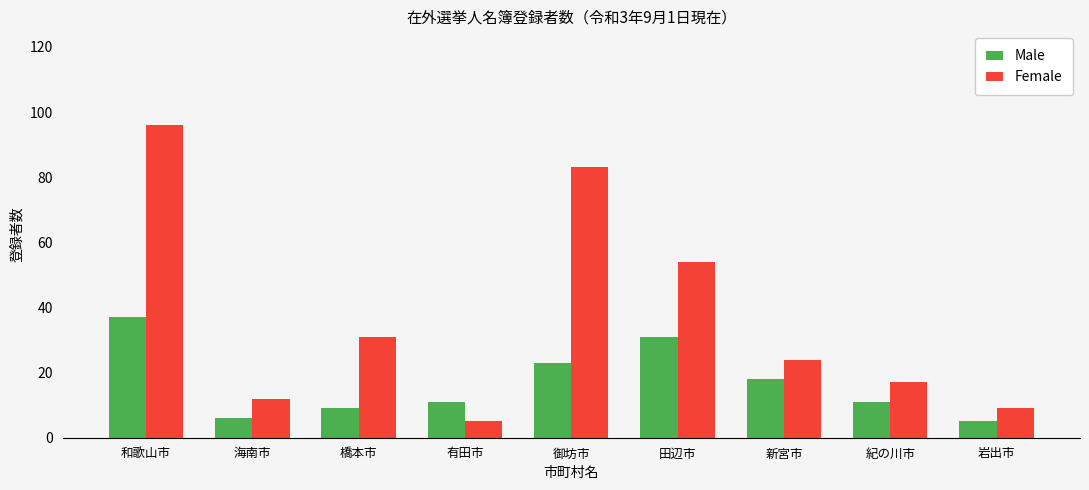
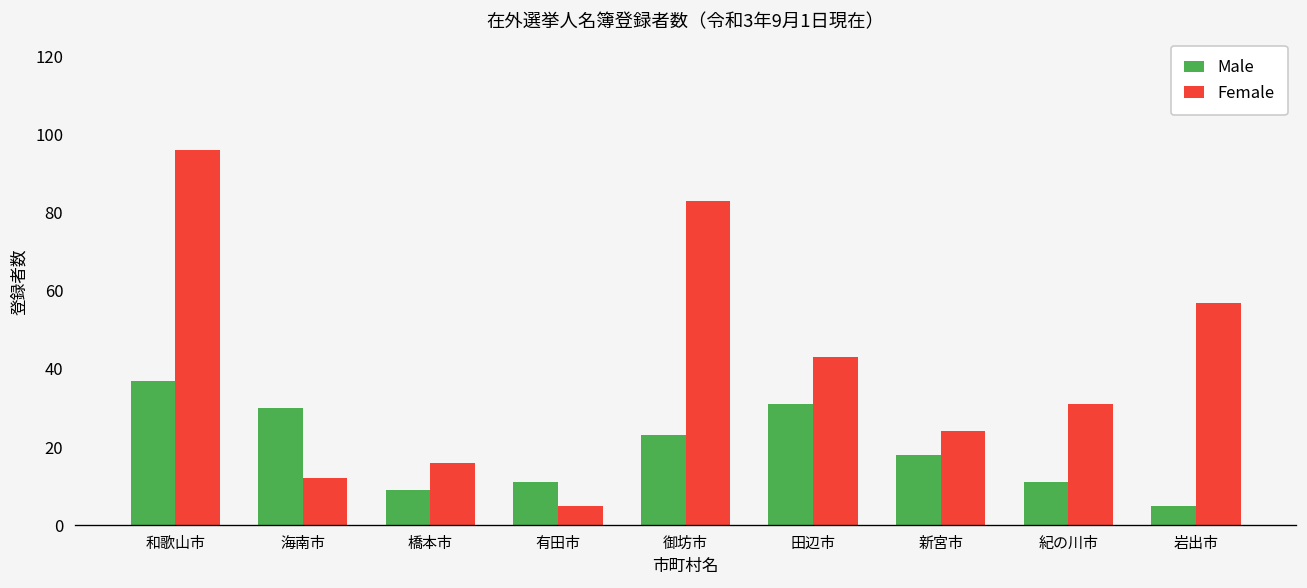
Male, 海南市: 6 -> 30
Female, 橋本市: 31 -> 16
Female, 田辺市: 54 -> 43
Female, 紀の川市: 17 -> 31
Female, 岩出市: 9 -> 57
